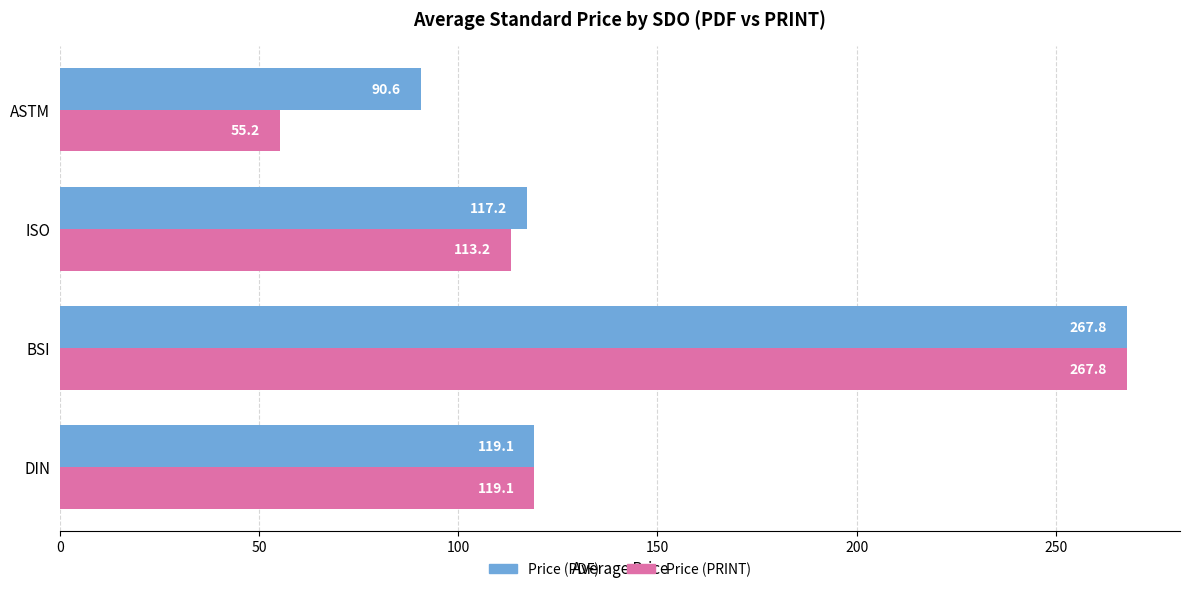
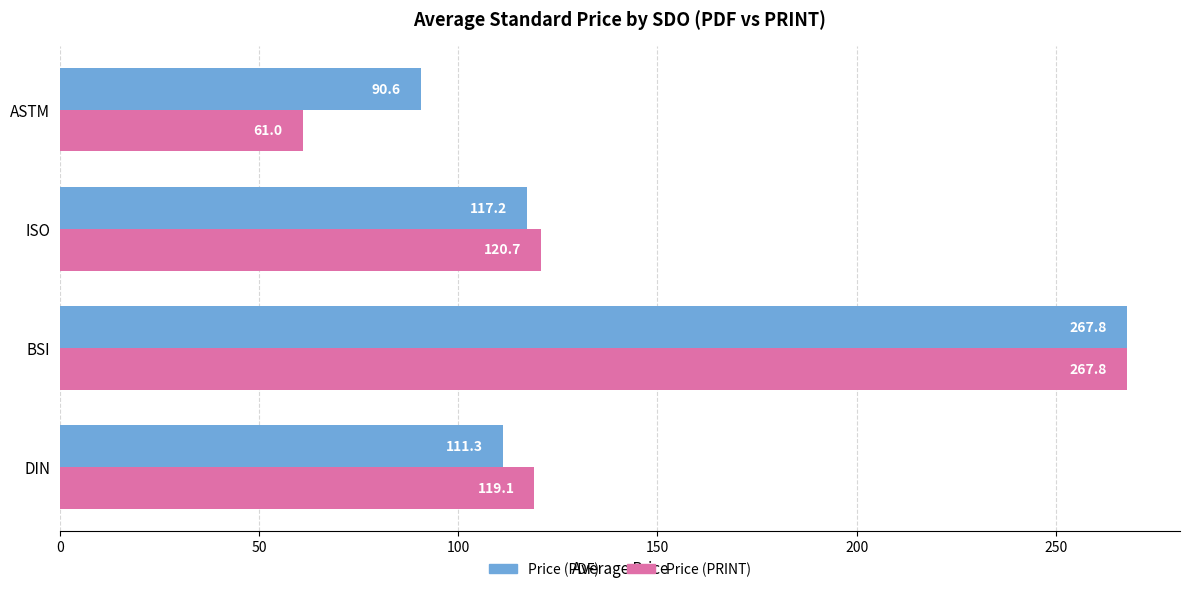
Price (PRINT), ASTM: 55.2 -> 61.0
Price (PRINT), ISO: 113.2 -> 120.7
Price (PDF), DIN: 119.1 -> 111.3
